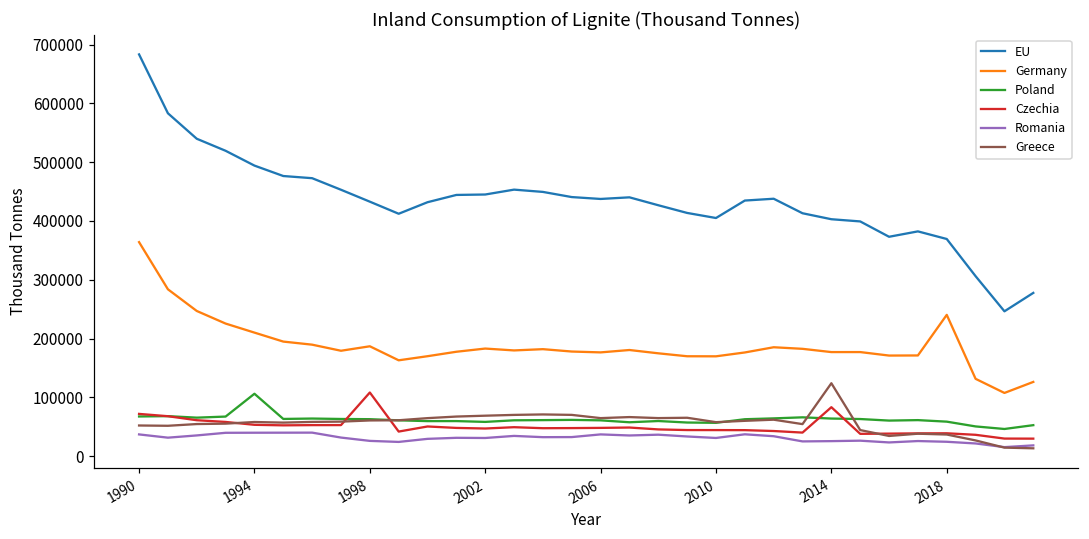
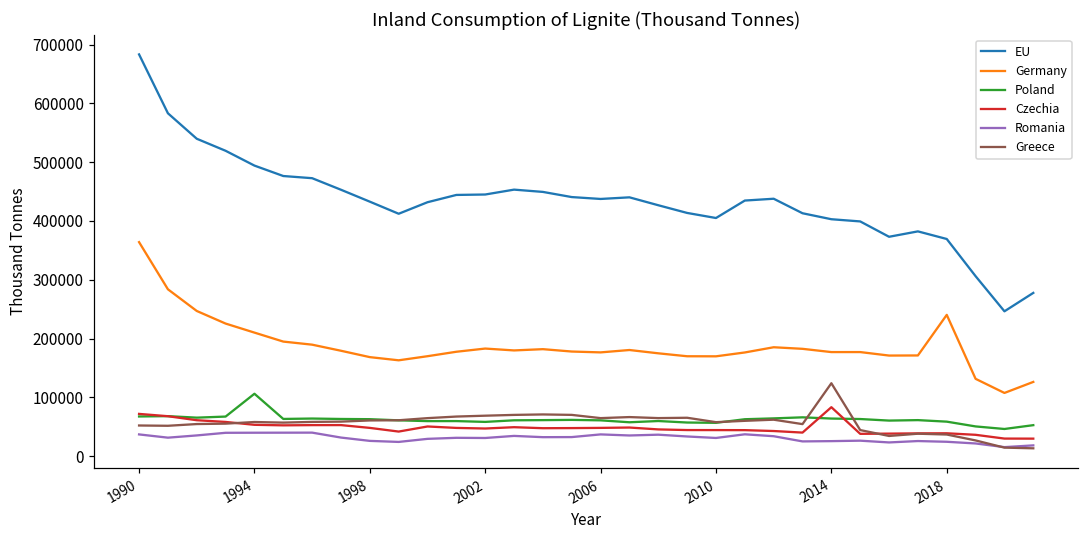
Germany, 1998: 190000 -> 170000
Czechia, 1998: 110000 -> 50000
